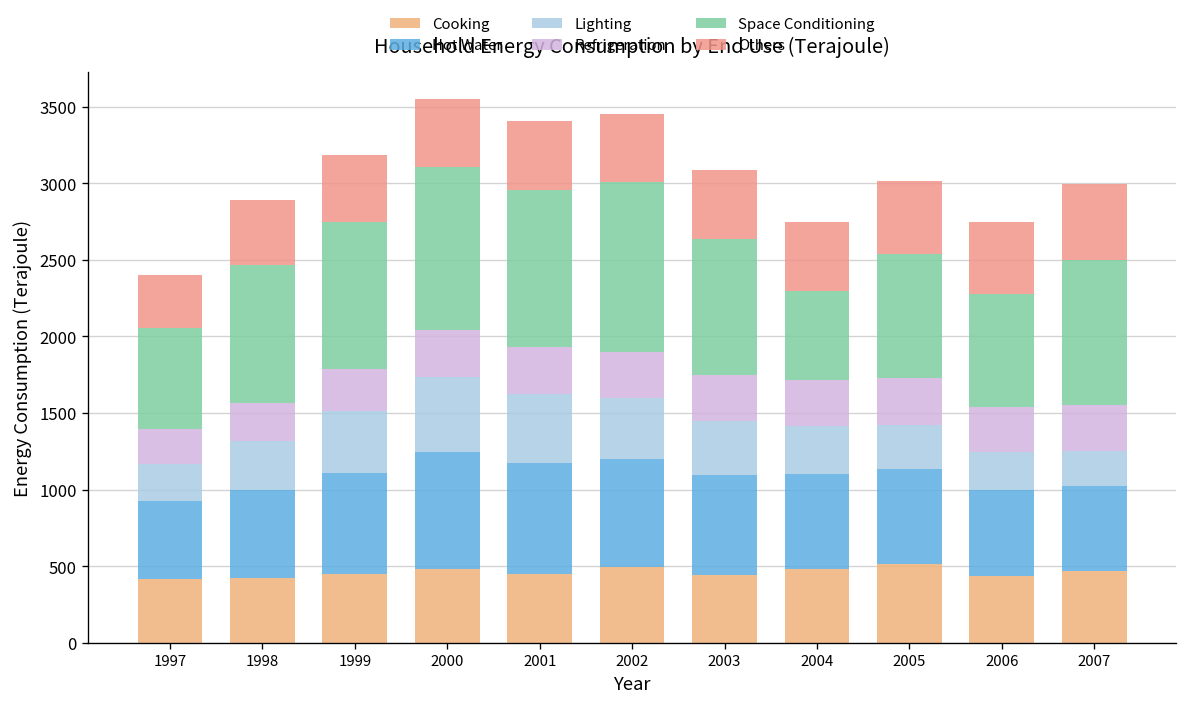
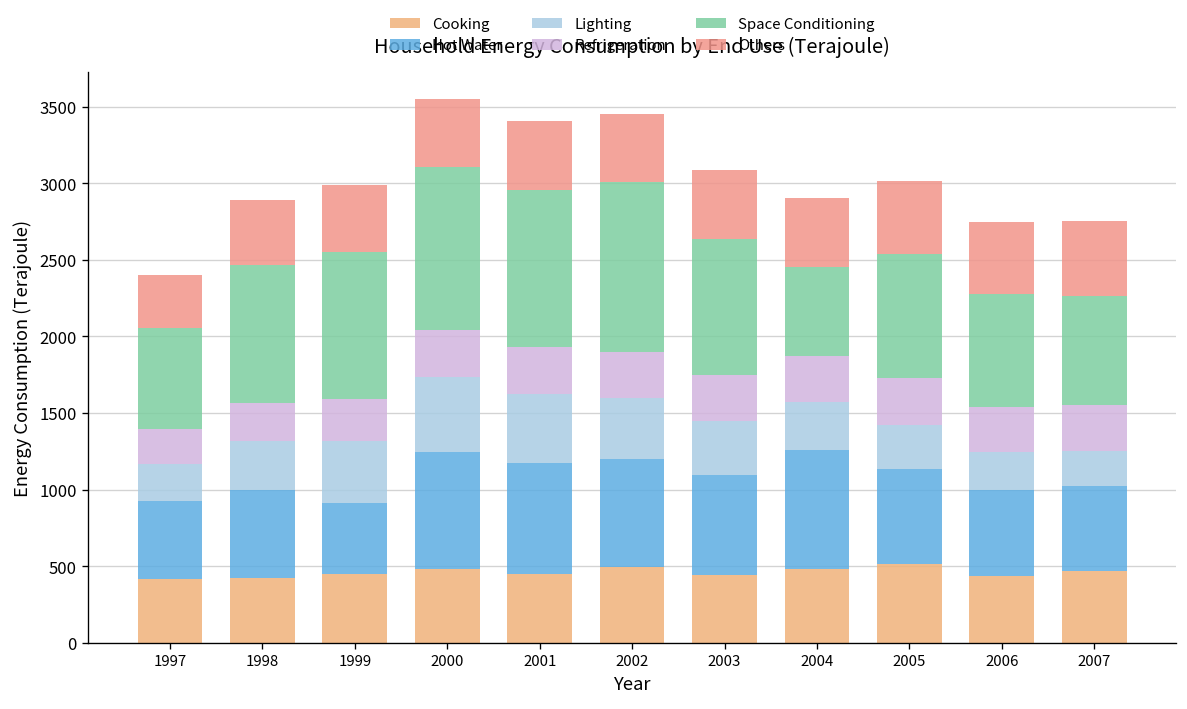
Hot Water, 1999: 660 -> 470
Hot Water, 2004: 630 -> 780
Space Conditioning, 2007: 950 -> 710
